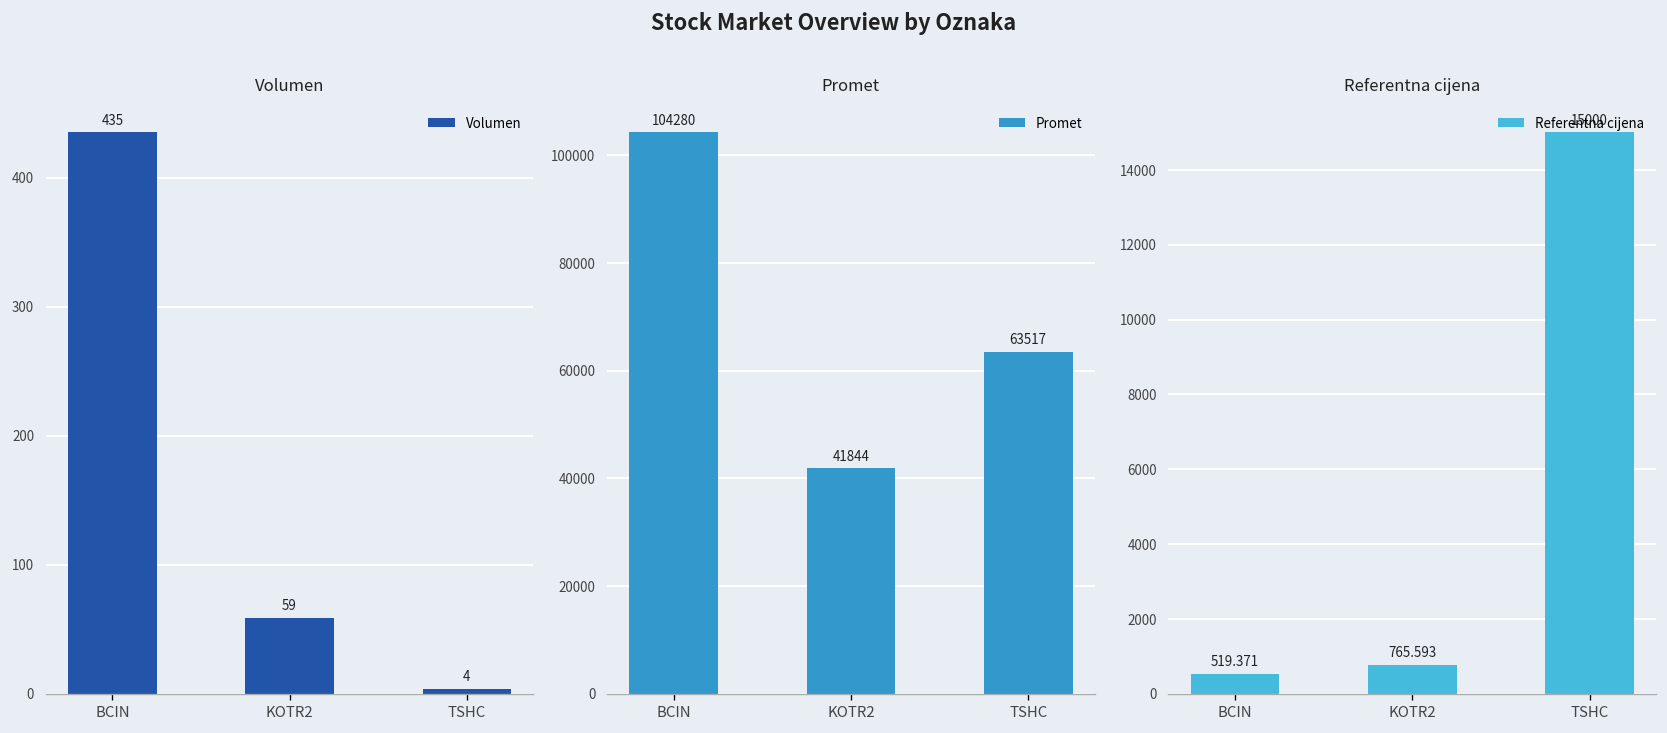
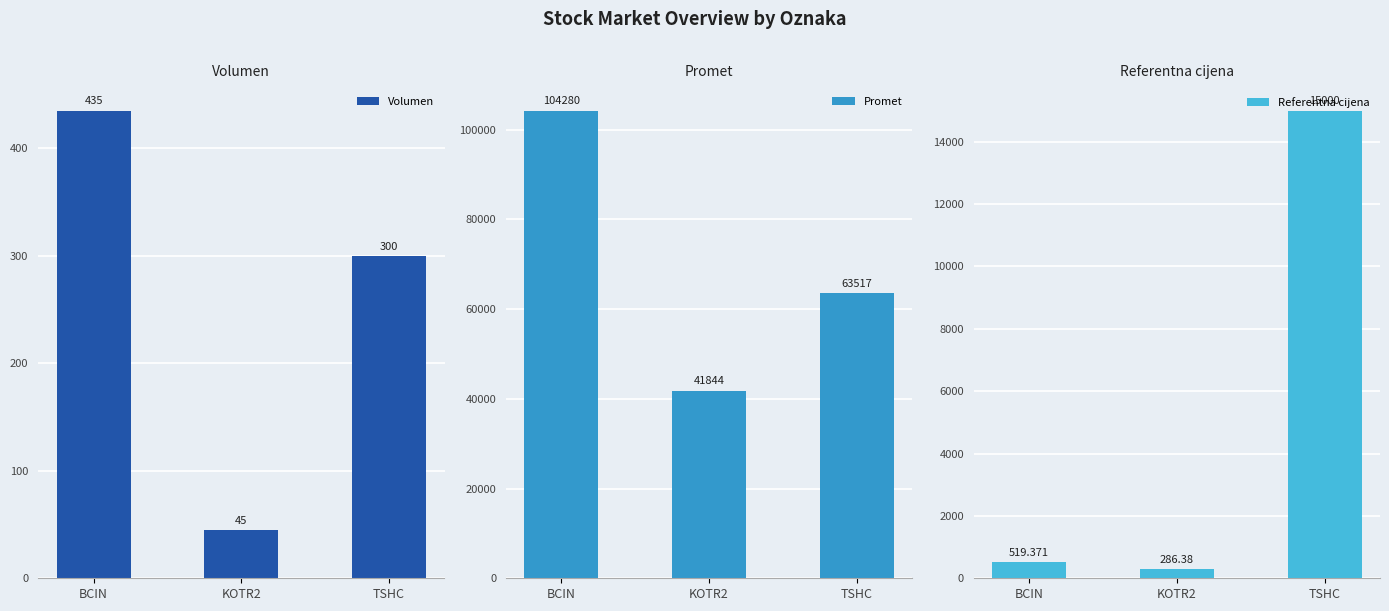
Volumen, KOTR2: 59 -> 45
Volumen, TSHC: 4 -> 300
Referentna cijena, KOTR2: 765.593 -> 286.38
